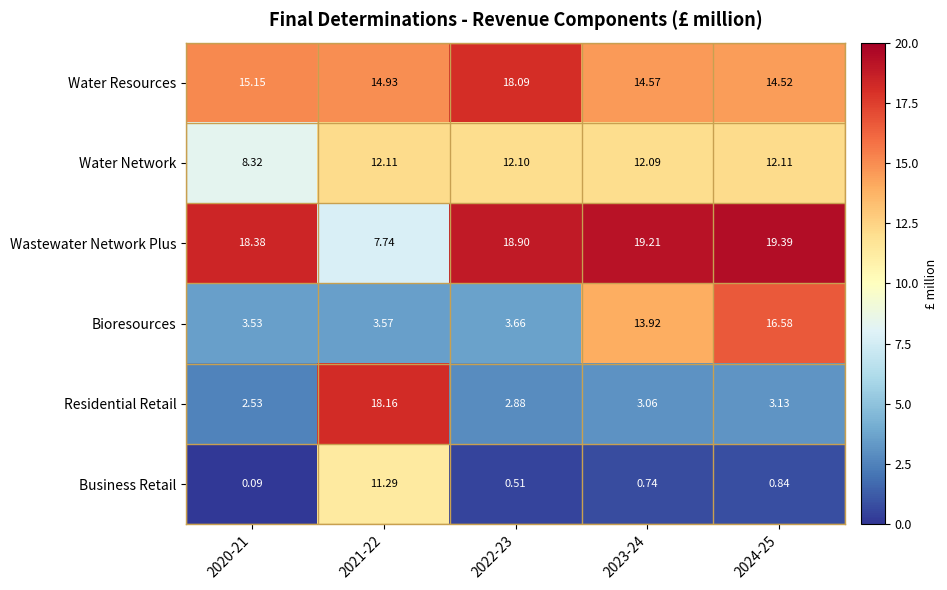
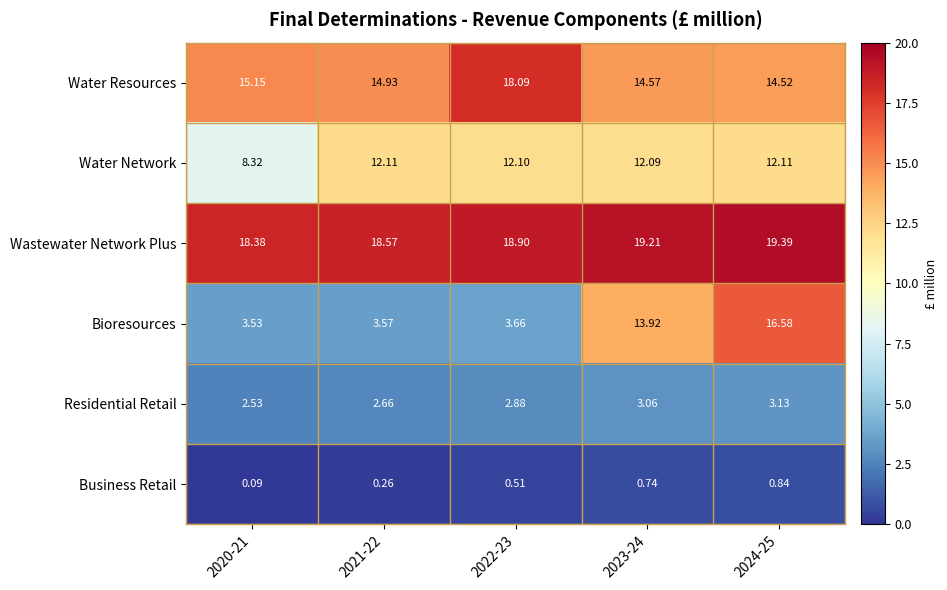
Wastewater Network Plus, 2021-22: 7.74 -> 18.57
Residential Retail, 2021-22: 18.16 -> 2.66
Business Retail, 2021-22: 11.29 -> 0.26
